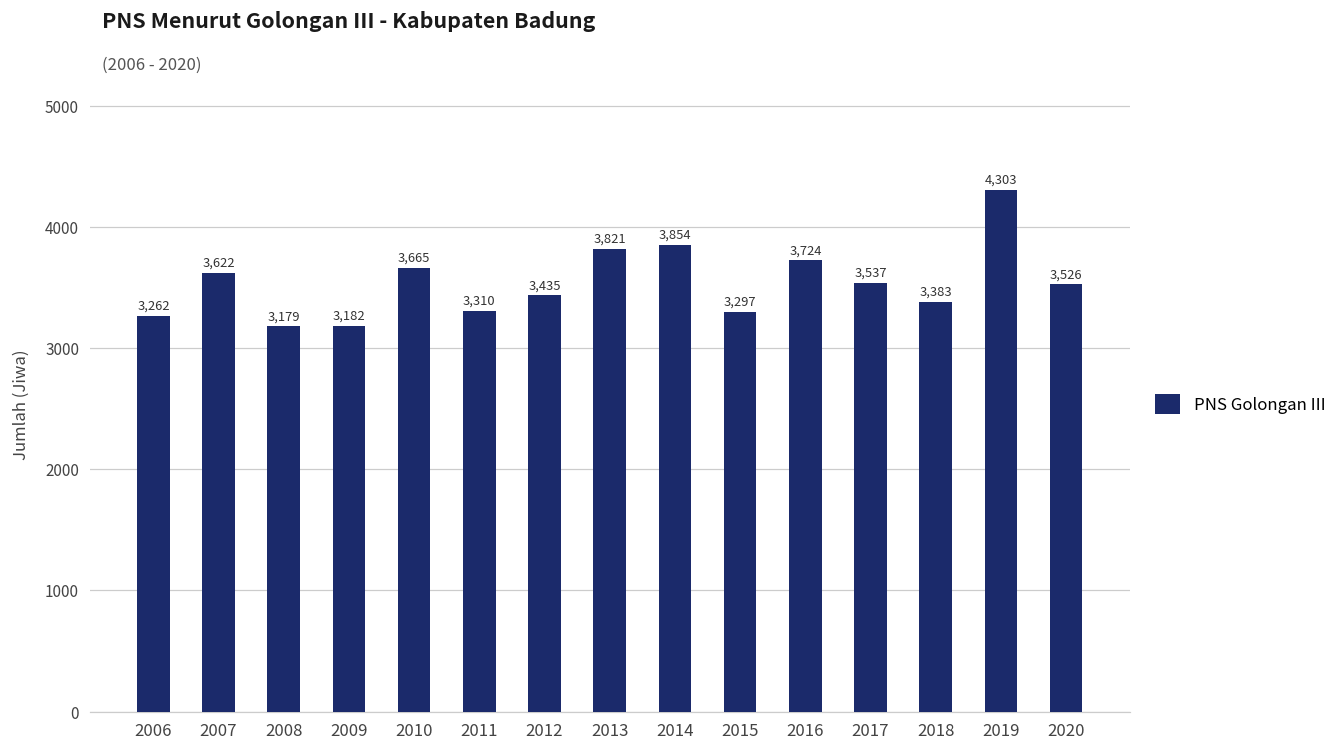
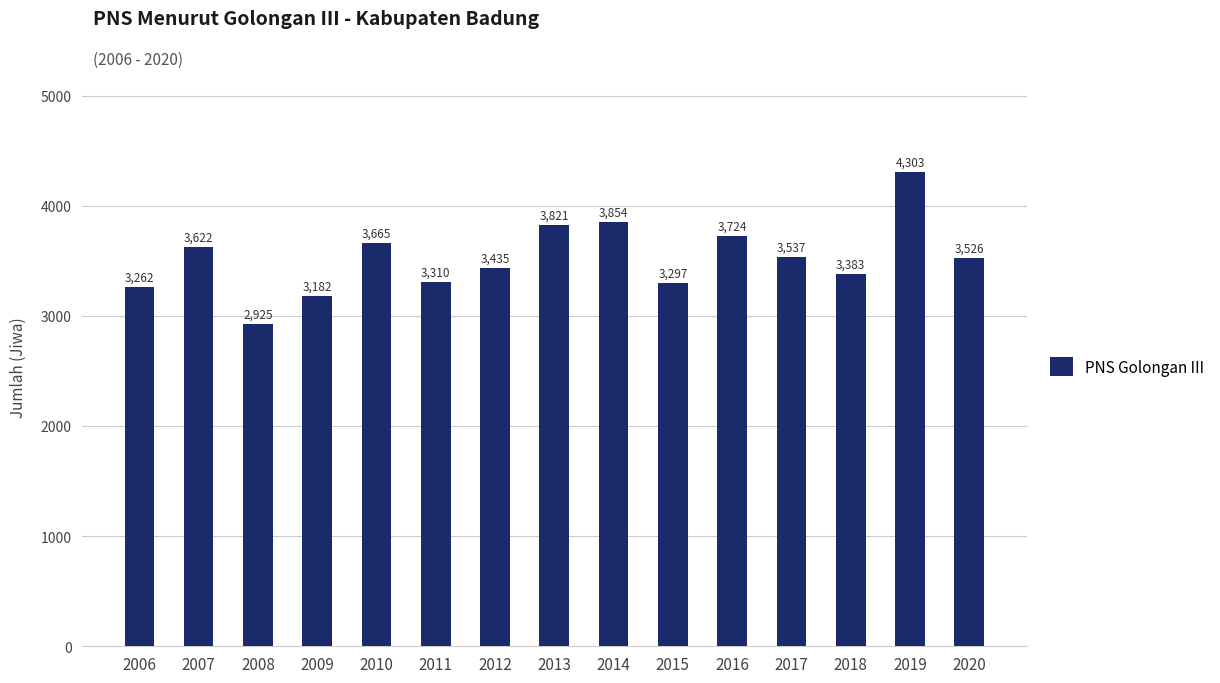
2008: 3,179 -> 2,925
